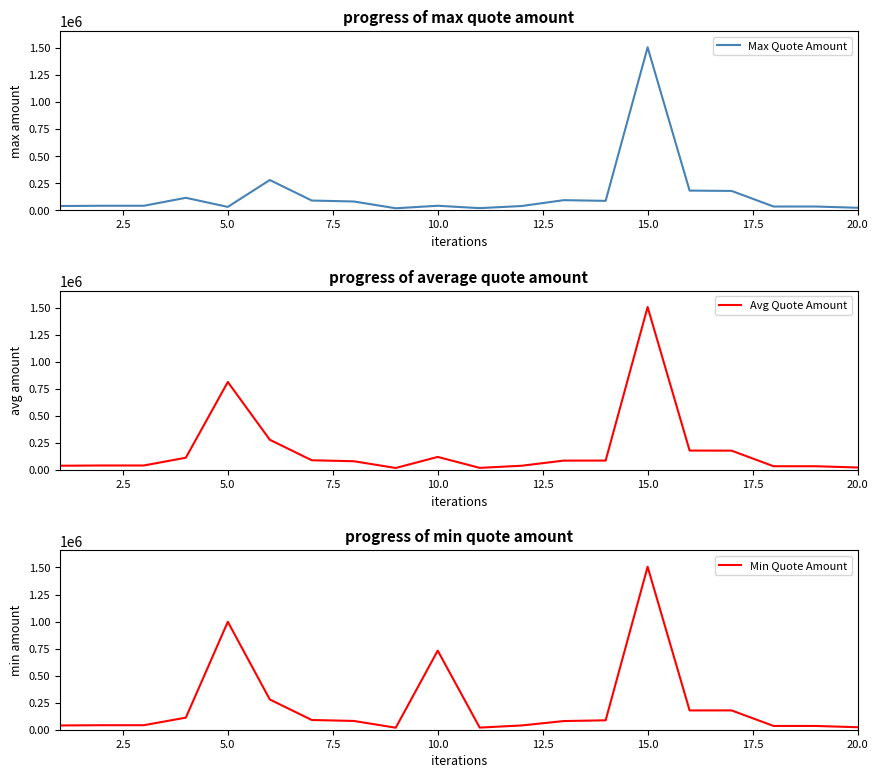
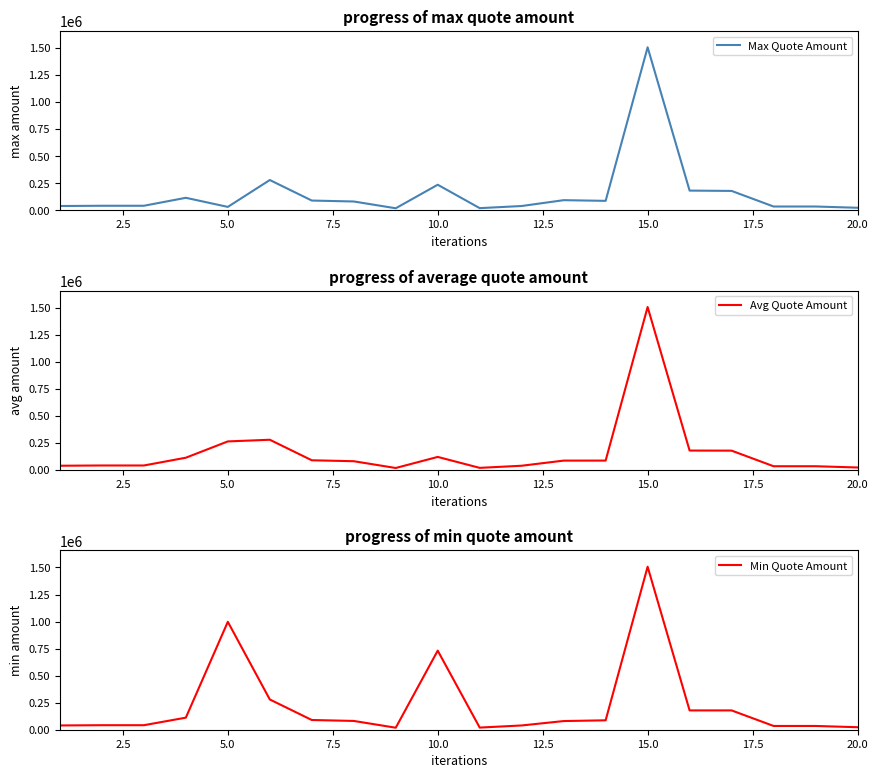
progress of max quote amount, 10.0: 40000 -> 240000
progress of average quote amount, 5.0: 810000 -> 260000
